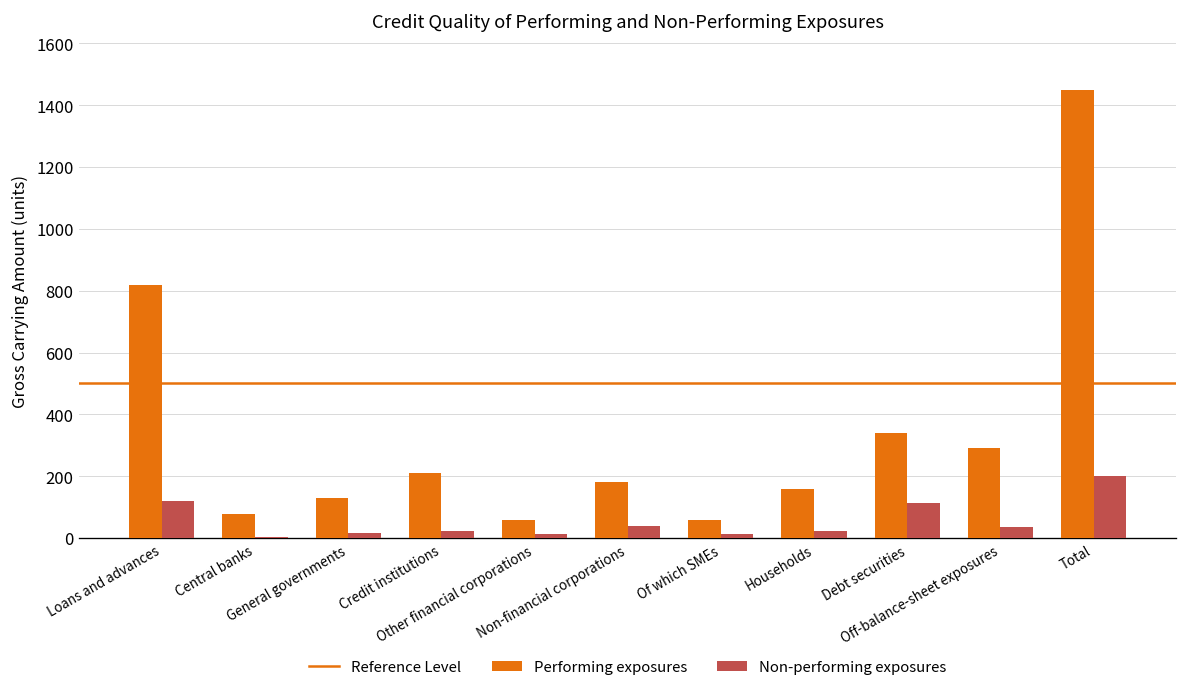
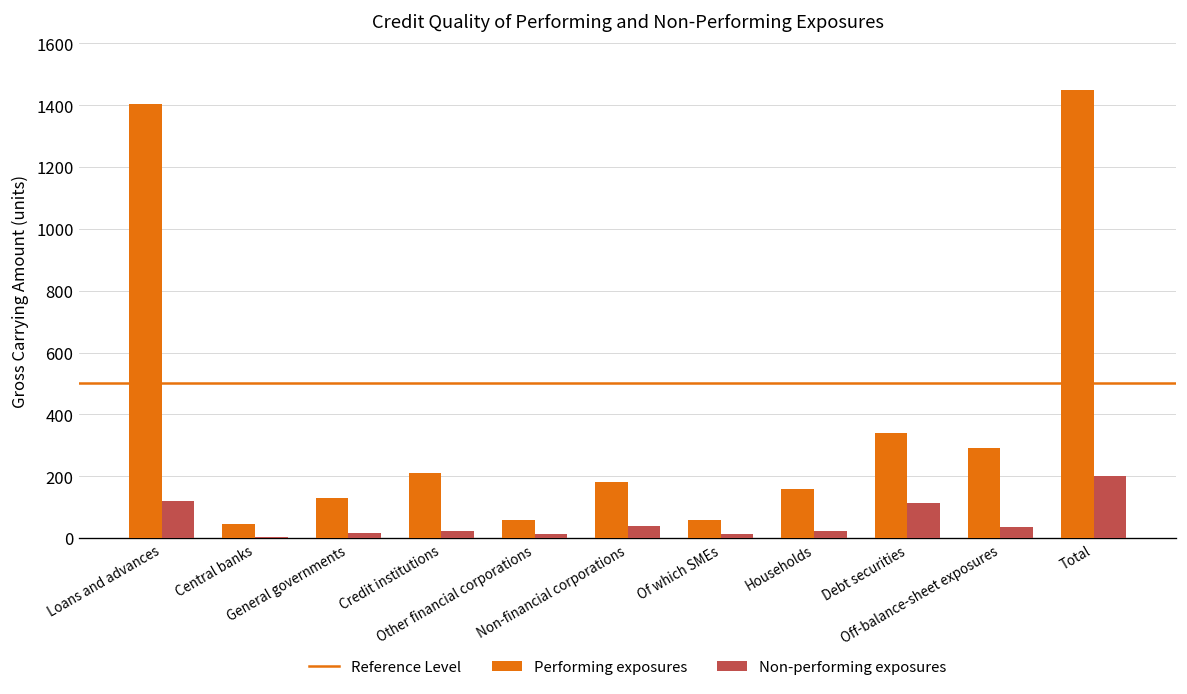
Performing exposures, Loans and advances: 820 -> 1410
Performing exposures, Central banks: 80 -> 50
